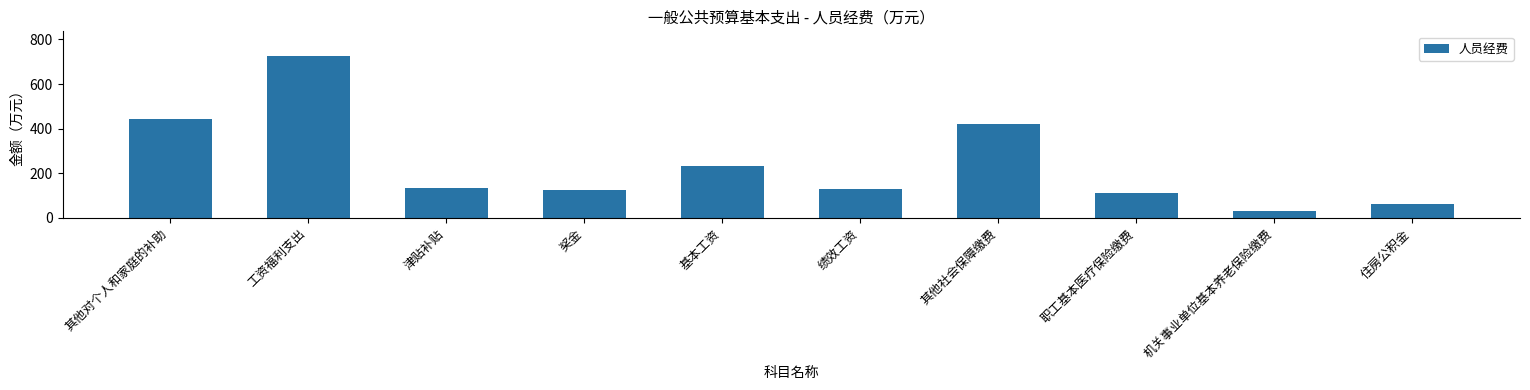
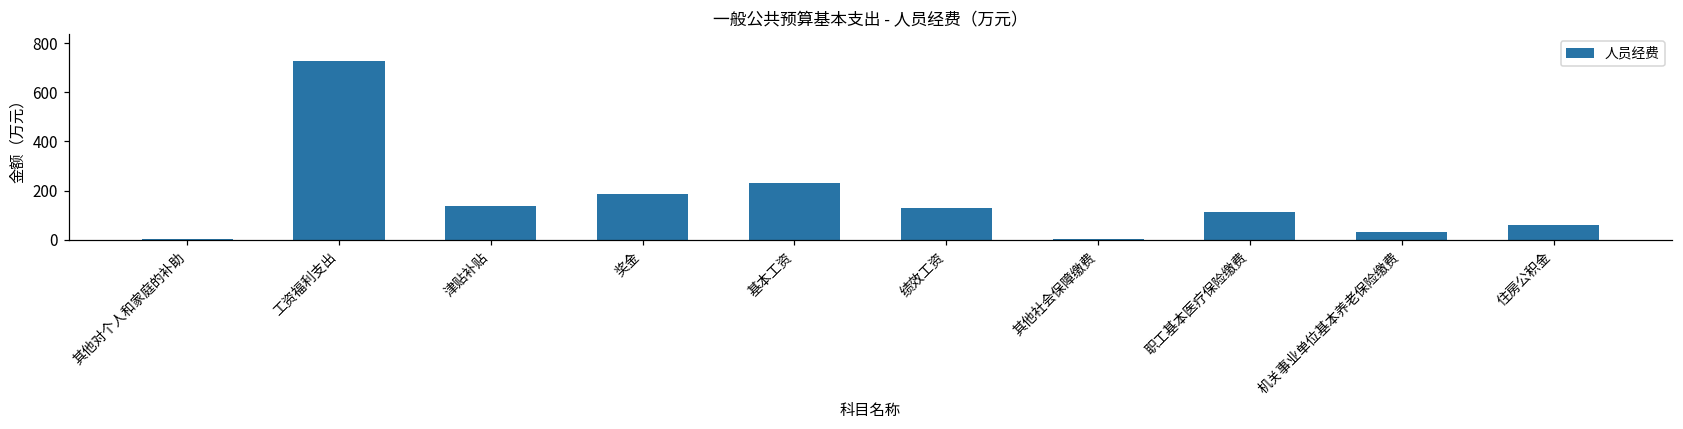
其他对个人和家庭的补助: 440 -> 0
奖金: 120 -> 190
其他社会保障缴费: 420 -> 0
